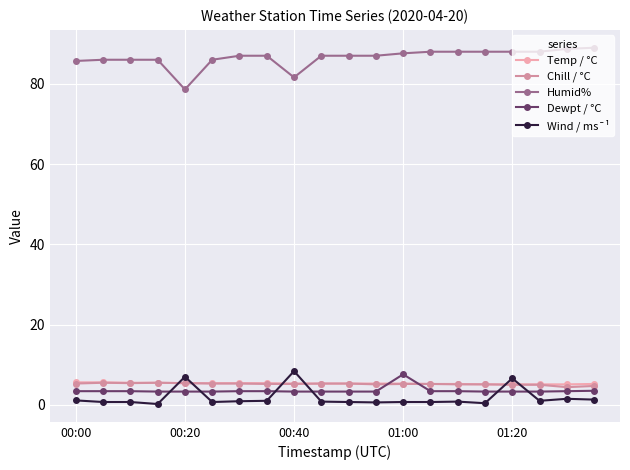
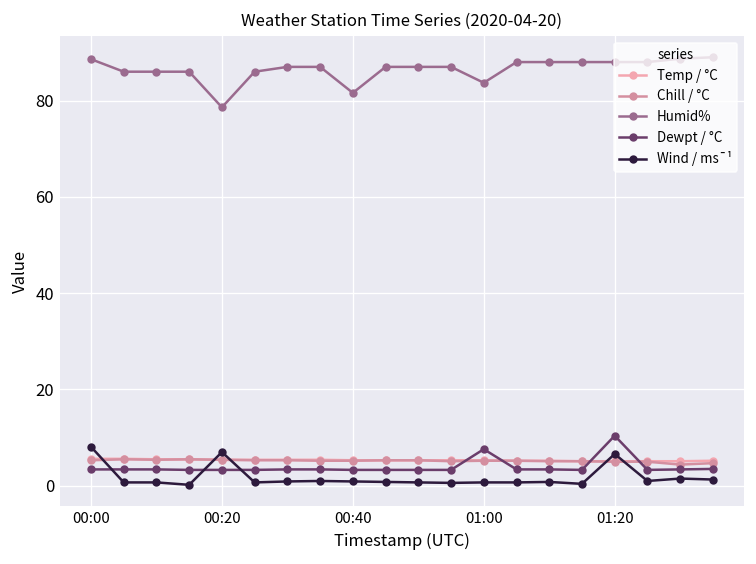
Humid%, 00:00: 86 -> 89
Wind / ms¯¹, 00:00: 1 -> 8
Wind / ms¯¹, 00:40: 8 -> 1
Humid%, 01:00: 88 -> 84
Dewpt / °C, 01:20: 3 -> 10
